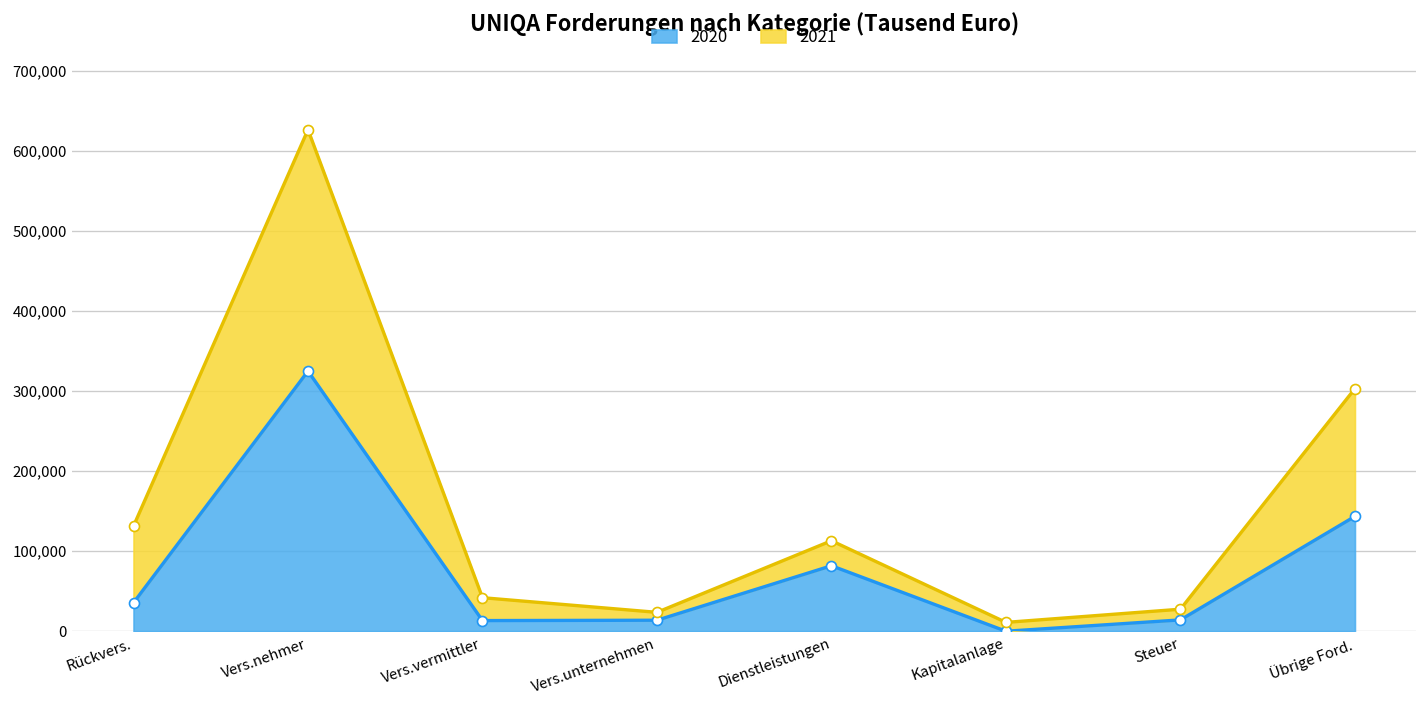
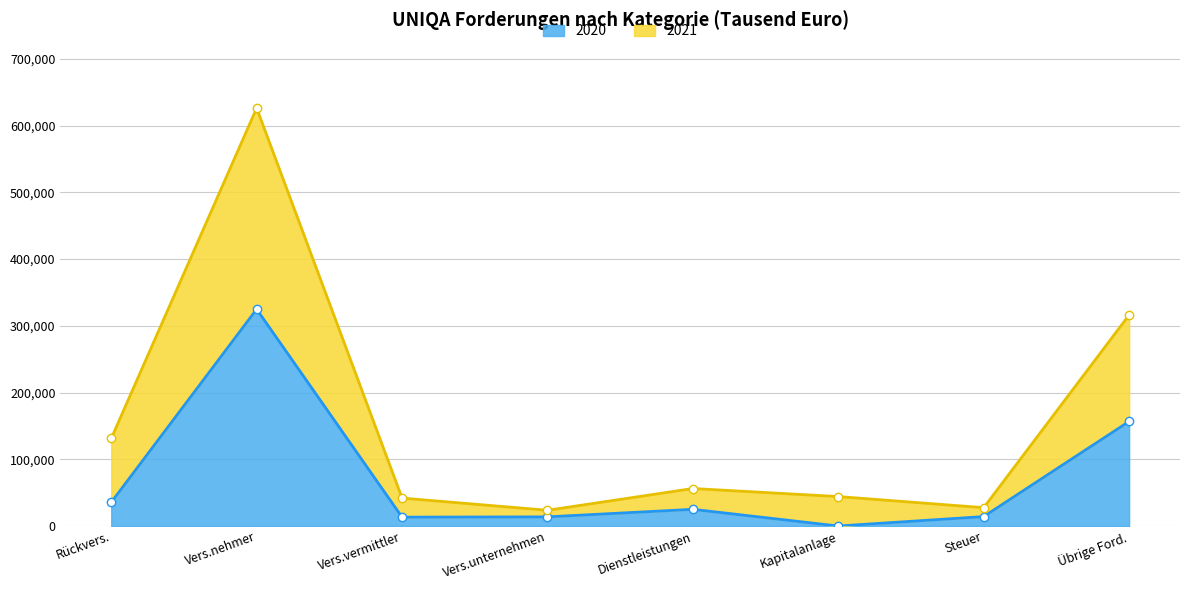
2020, Dienstleistungen: 80,000 -> 30,000
2021, Kapitalanlage: 10,000 -> 40,000
2020, Übrige Ford.: 140,000 -> 160,000
